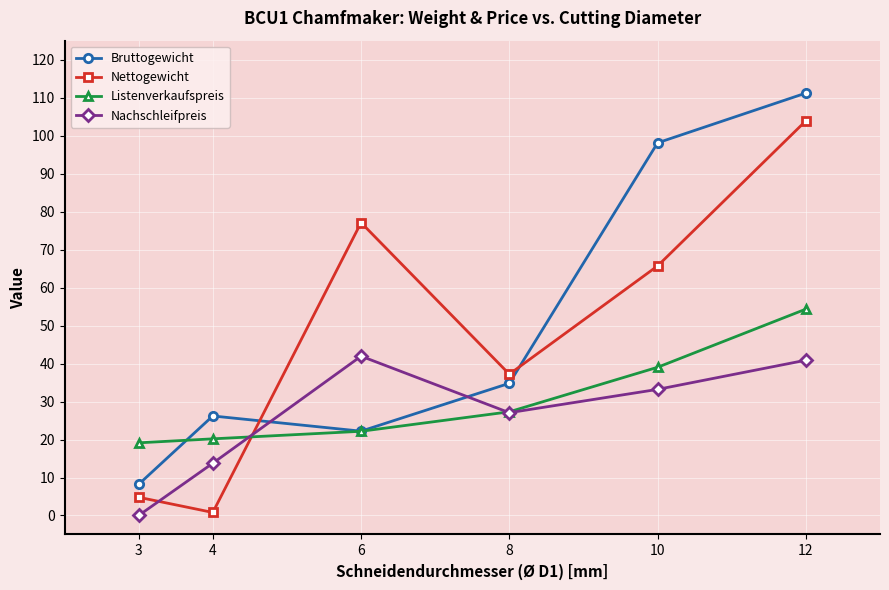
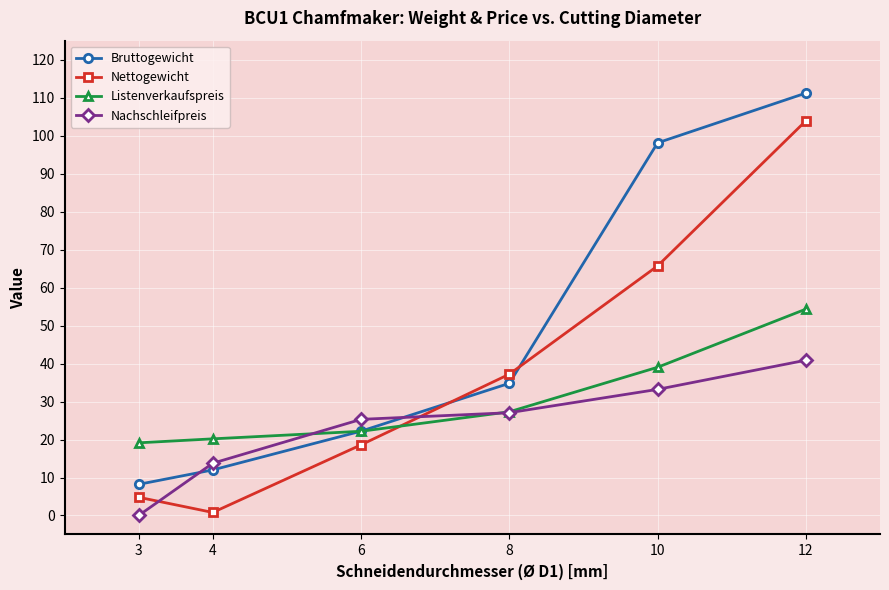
Bruttogewicht, 4: 26 -> 12
Nettogewicht, 6: 77 -> 19
Nachschleifpreis, 6: 42 -> 25
